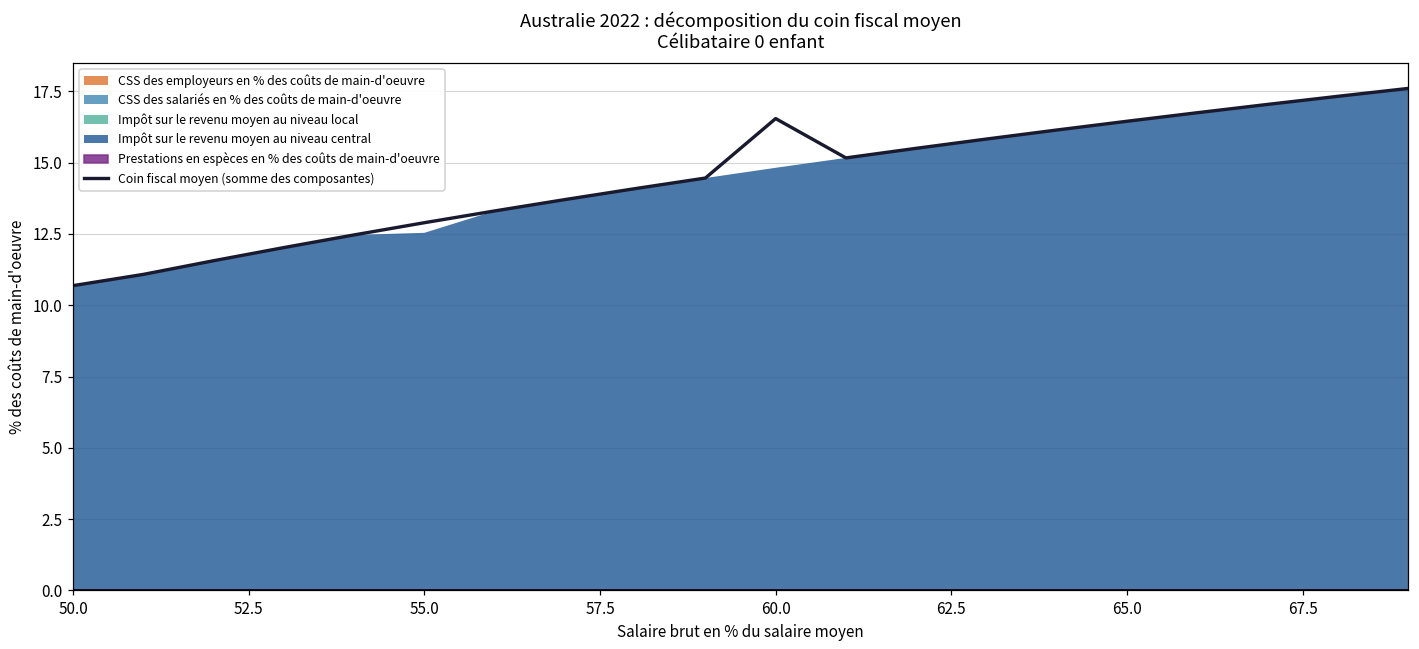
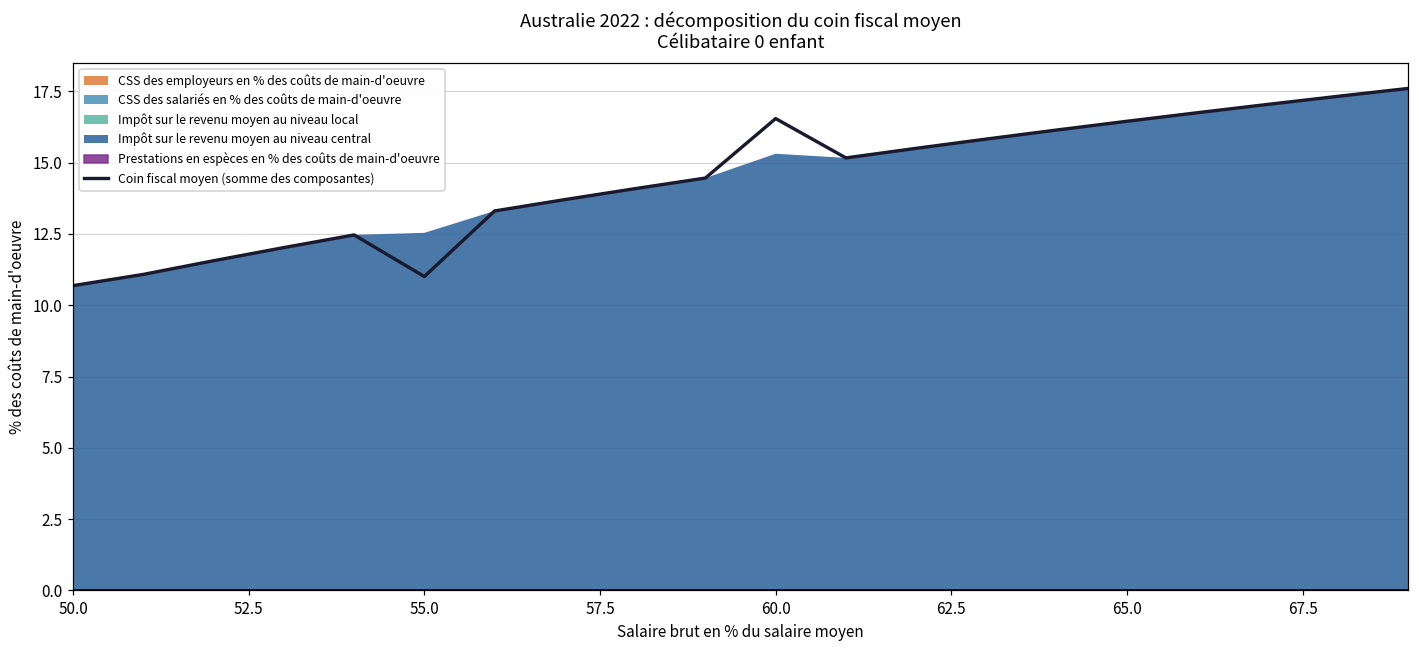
Coin fiscal moyen (somme des composantes), 55.0: 12.9 -> 11.0
Impôt sur le revenu moyen au niveau central, 60.0: 14.8 -> 15.3
